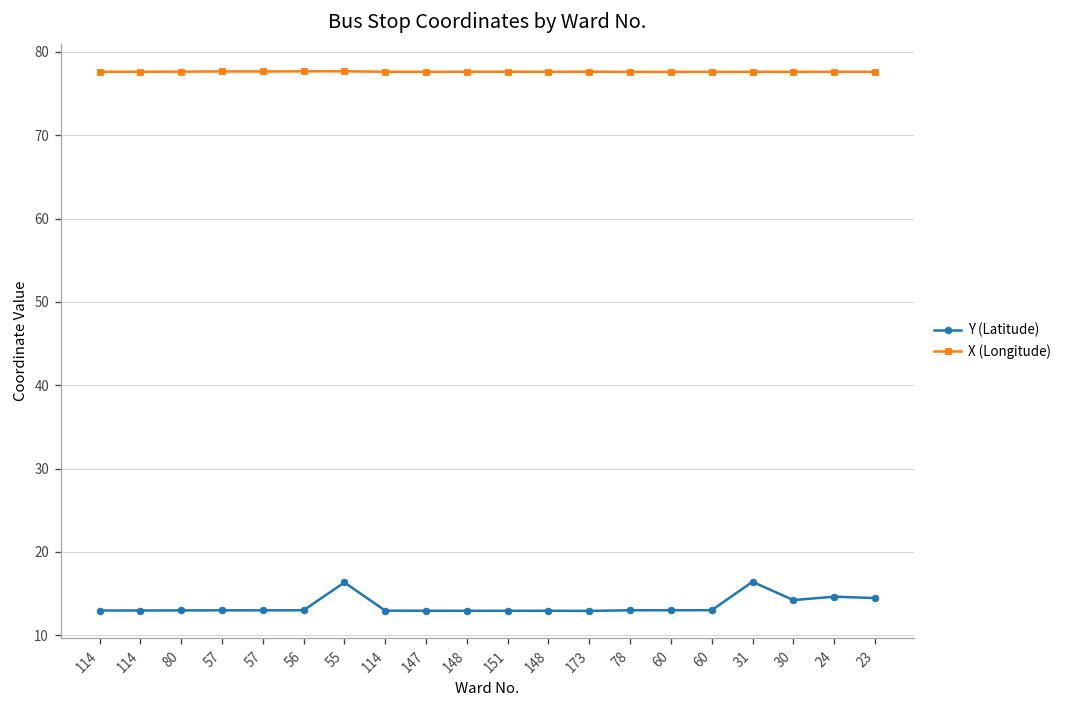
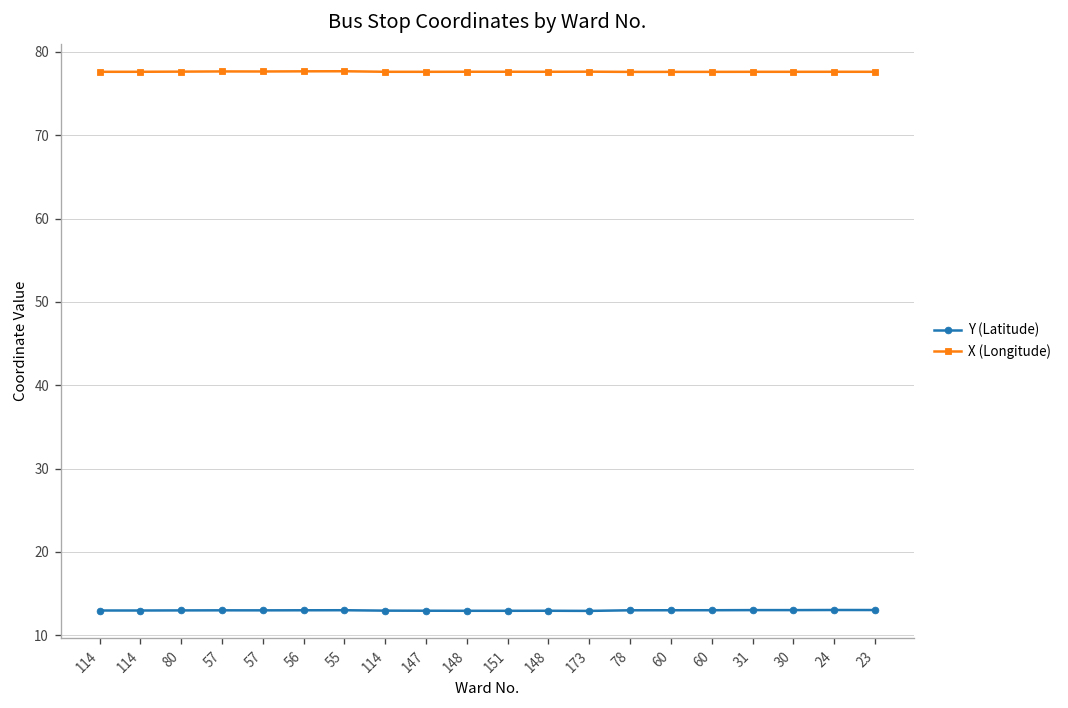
Y (Latitude), 55: 16 -> 13
Y (Latitude), 31: 16 -> 13
Y (Latitude), 30: 14 -> 13
Y (Latitude), 24: 15 -> 13
Y (Latitude), 23: 14 -> 13
